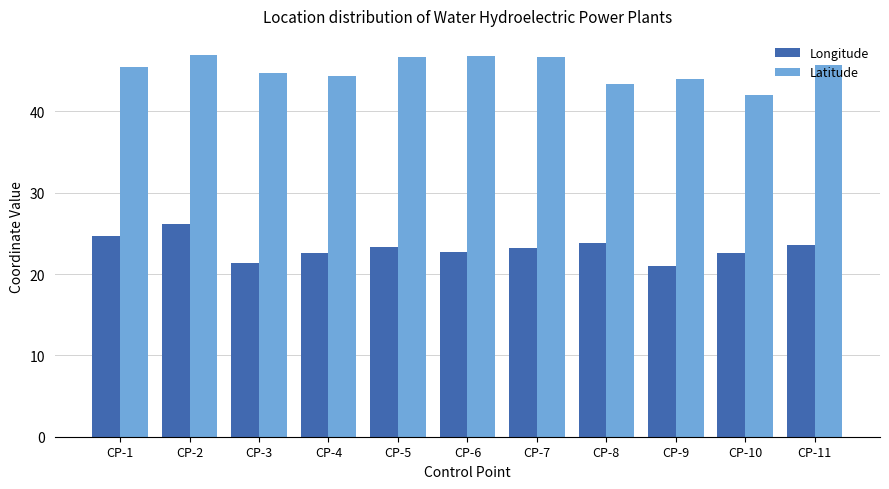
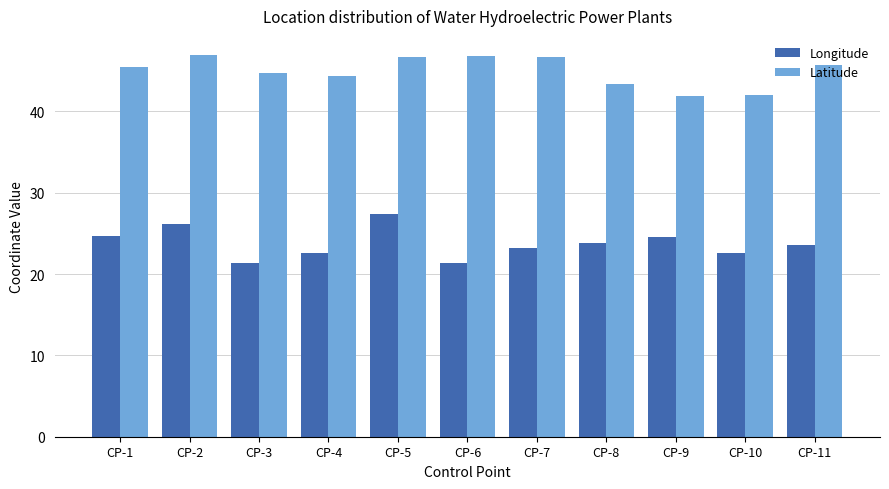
Longitude, CP-5: 23 -> 27
Longitude, CP-6: 23 -> 21
Longitude, CP-9: 21 -> 25
Latitude, CP-9: 44 -> 42
